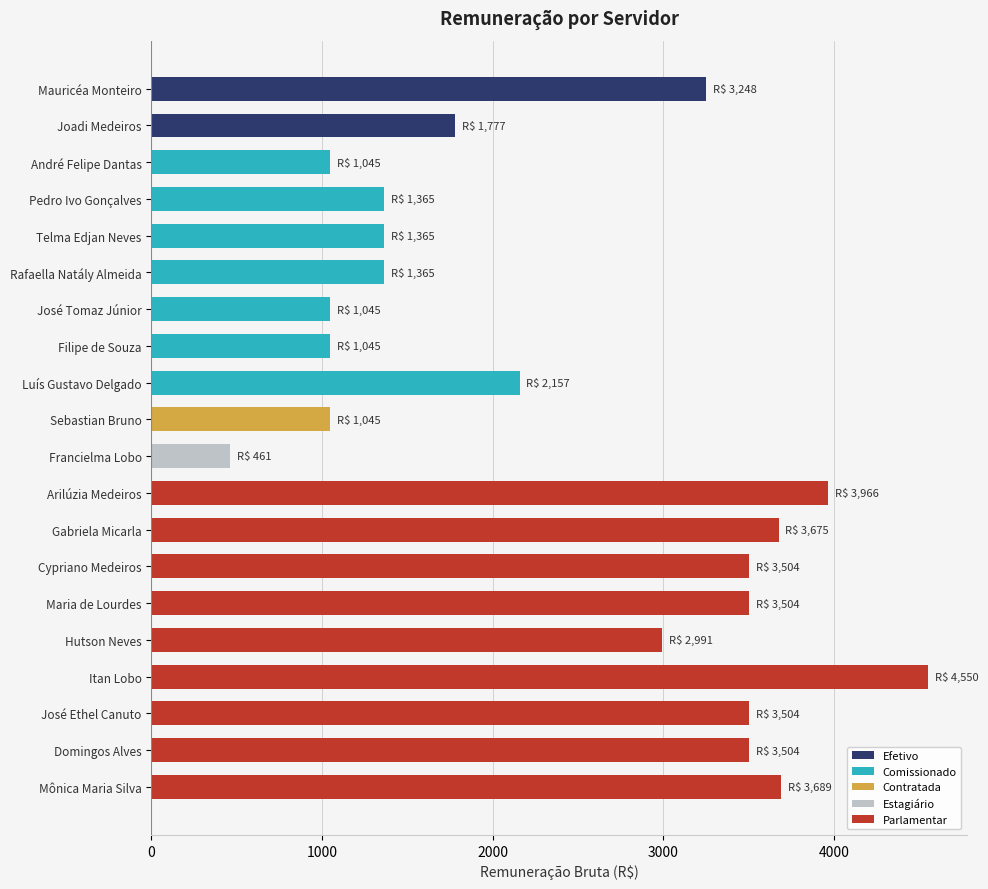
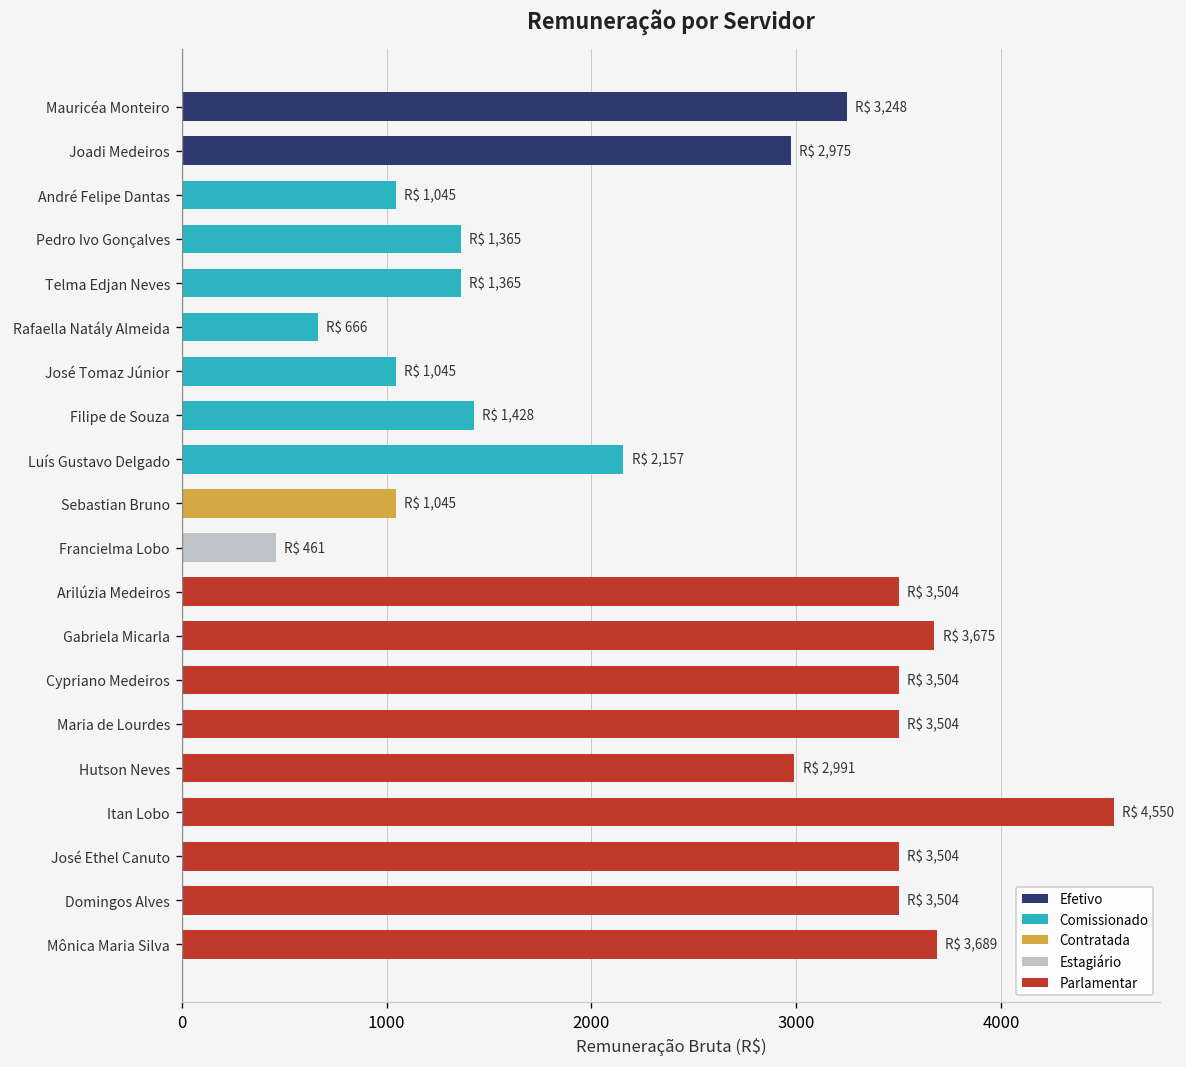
Joadi Medeiros: 1,777 -> 2,975
Rafaella Natály Almeida: 1,365 -> 666
Filipe de Souza: 1,045 -> 1,428
Arilúzia Medeiros: 3,966 -> 3,504
